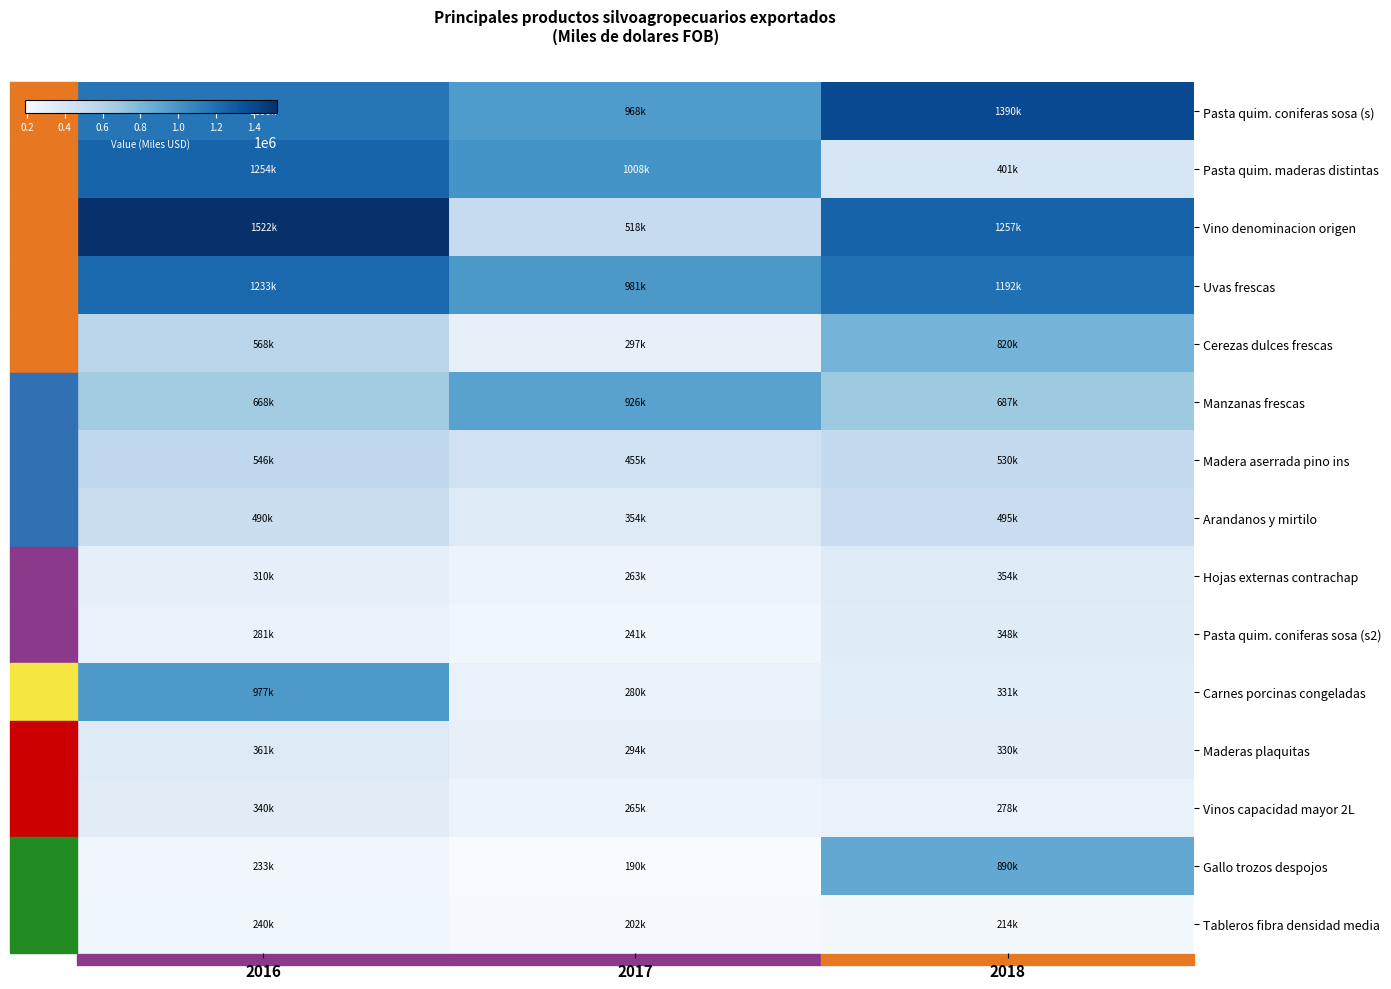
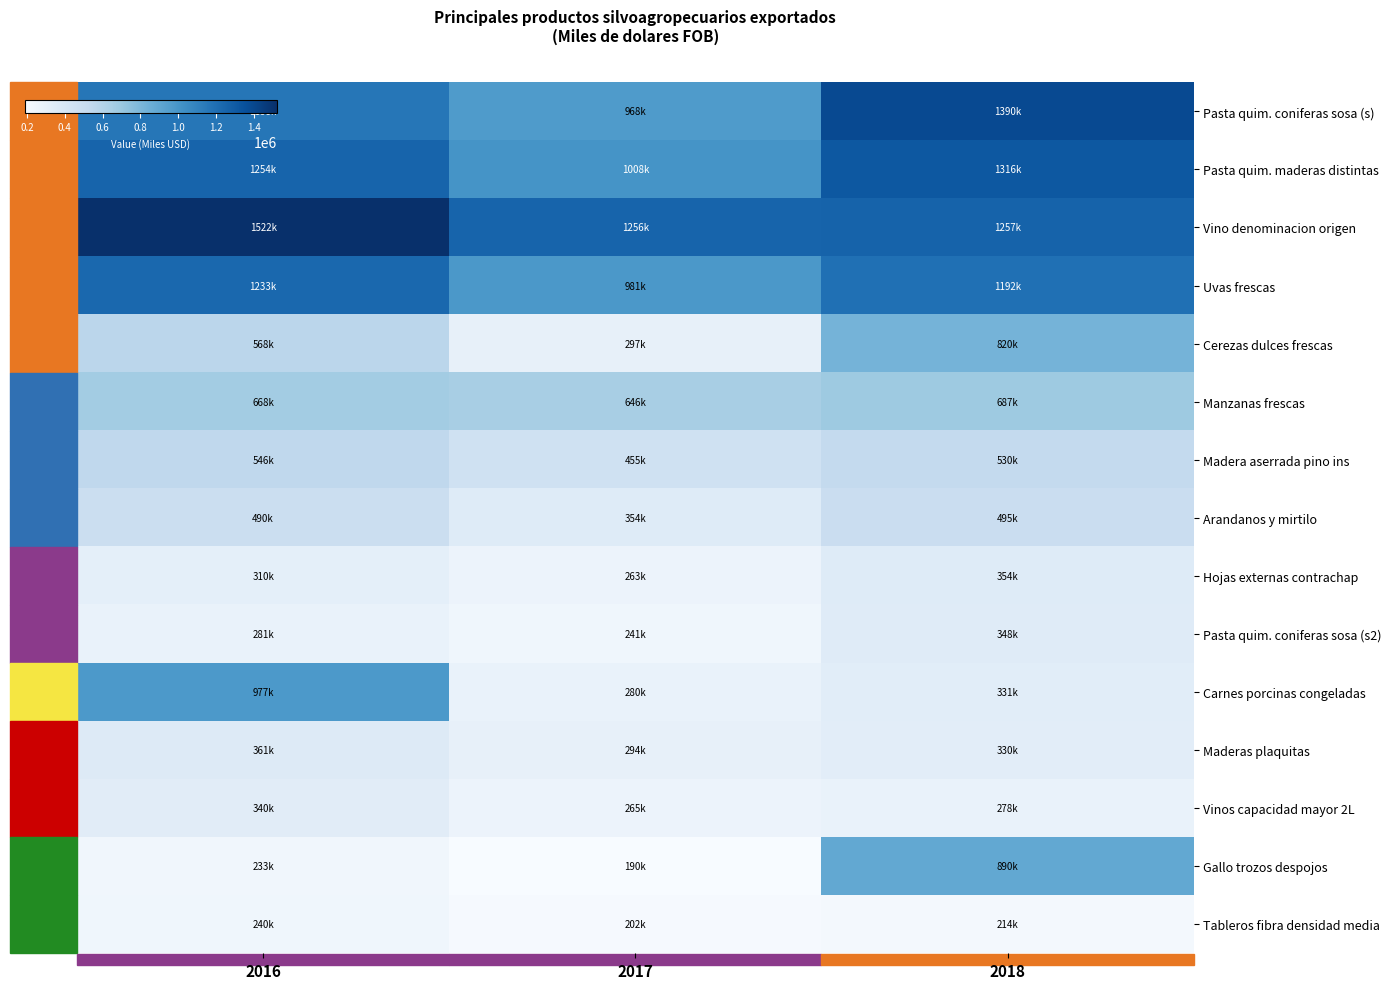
Pasta quim. maderas distintas, 2018: 401k -> 1316k
Vino denominacion origen, 2017: 518k -> 1256k
Manzanas frescas, 2017: 926k -> 646k
